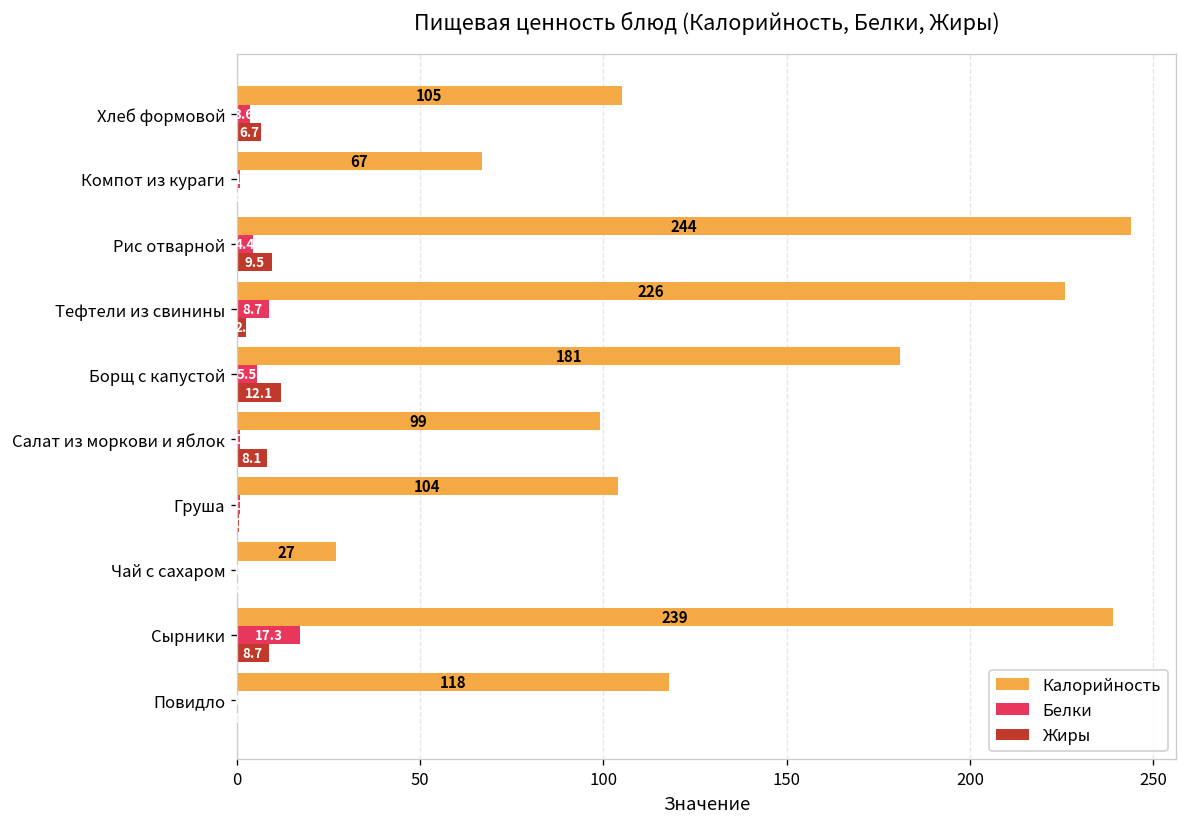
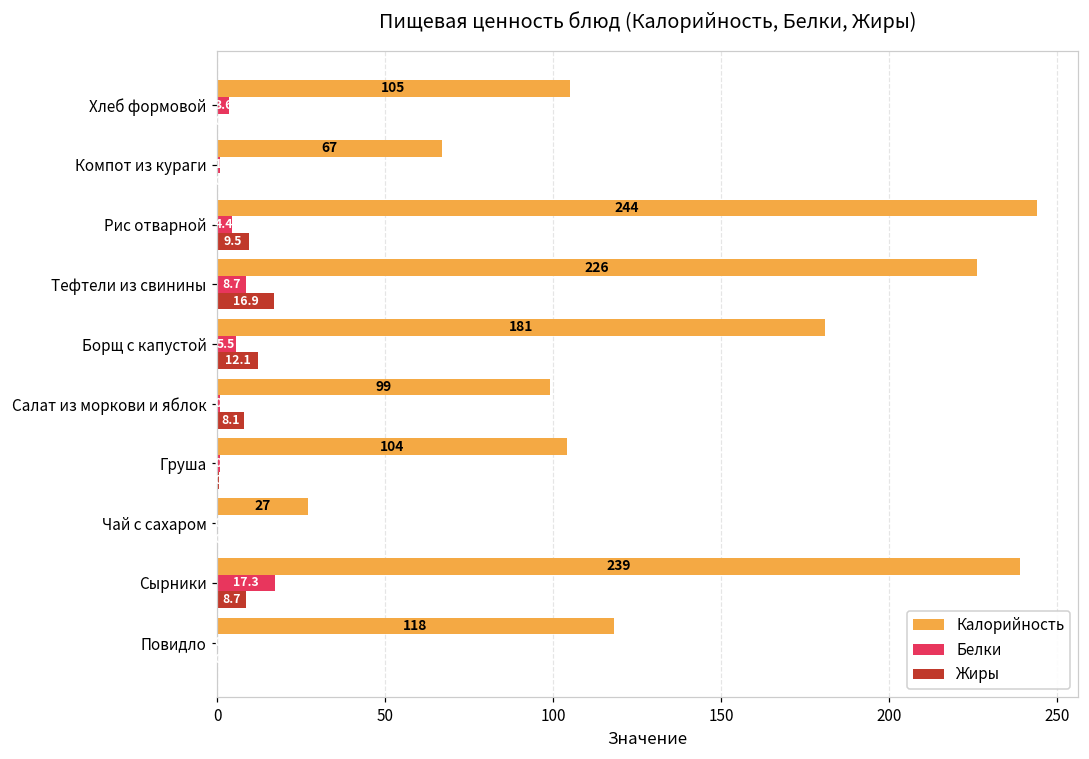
Жиры, Хлеб формовой: 7 -> 0
Жиры, Тефтели из свинины: 2 -> 17
